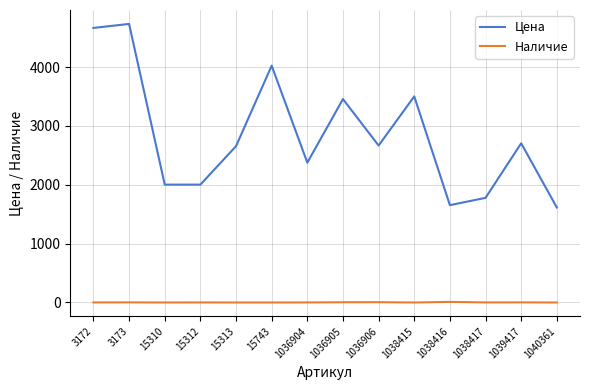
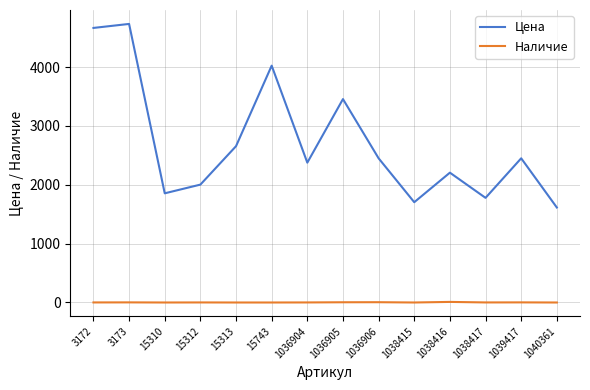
Цена, 15310: 2000 -> 1900
Цена, 1036906: 2700 -> 2500
Цена, 1038415: 3500 -> 1700
Цена, 1038416: 1700 -> 2200
Цена, 1039417: 2700 -> 2500
